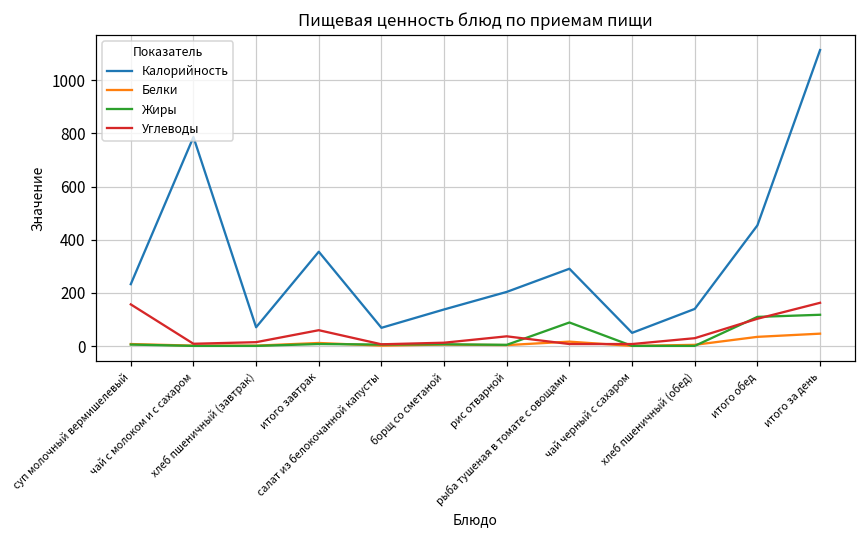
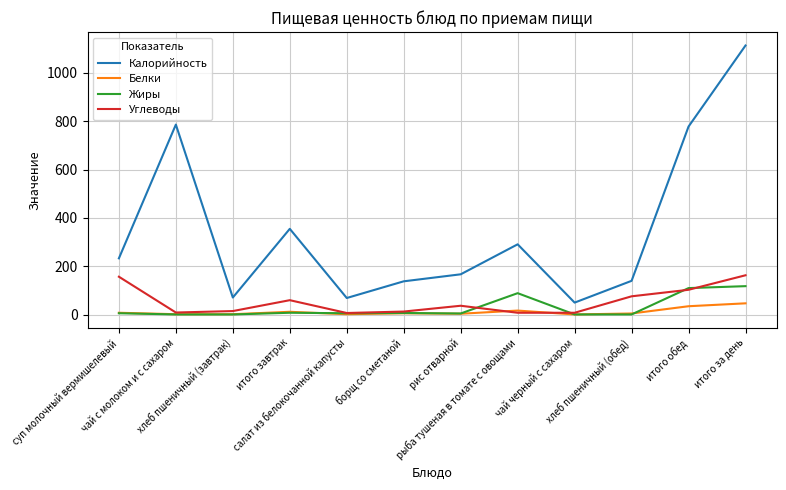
Калорийность, рис отварной: 200 -> 170
Углеводы, хлеб пшеничный (обед): 30 -> 80
Калорийность, итого обед: 450 -> 780
